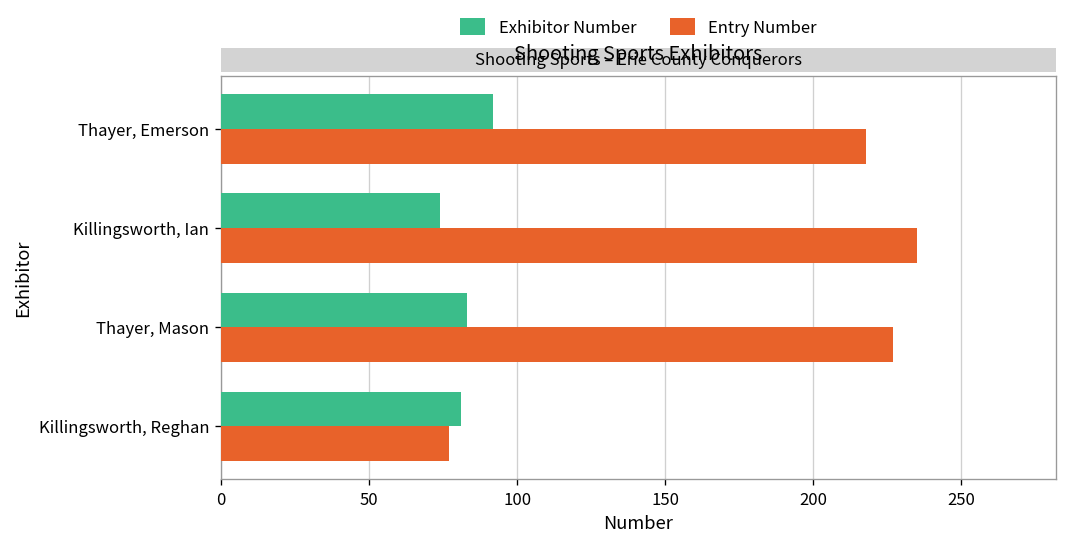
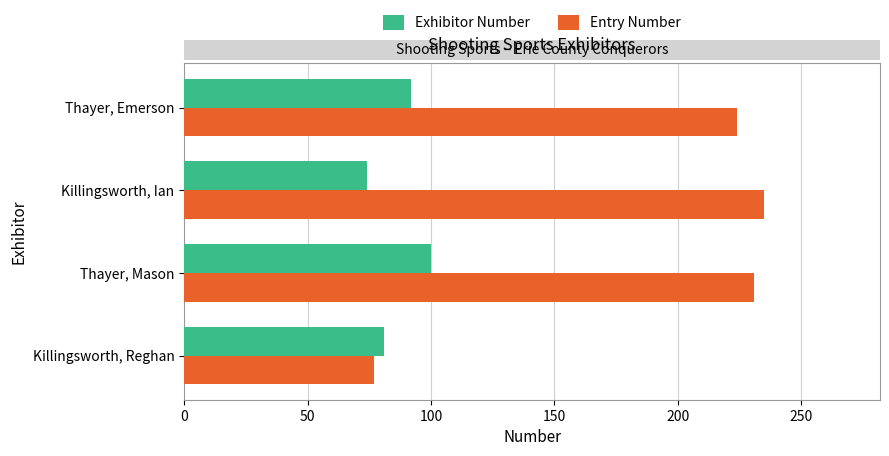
Entry Number, Thayer, Emerson: 218 -> 224
Exhibitor Number, Thayer, Mason: 83 -> 100
Entry Number, Thayer, Mason: 227 -> 231
